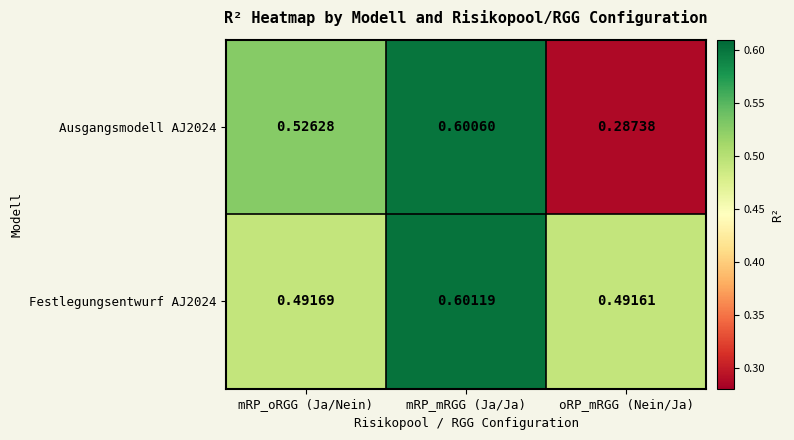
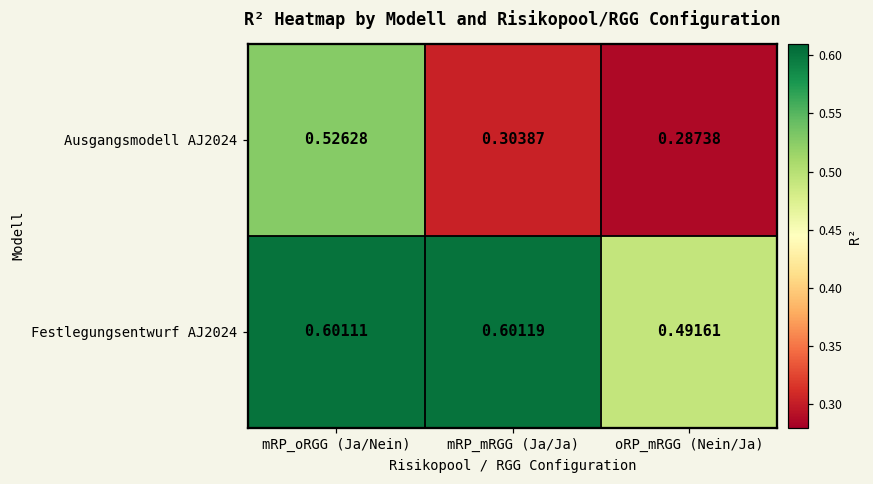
Ausgangsmodell AJ2024, mRP_mRGG (Ja/Ja): 0.60060 -> 0.30387
Festlegungsentwurf AJ2024, mRP_oRGG (Ja/Nein): 0.49169 -> 0.60111
